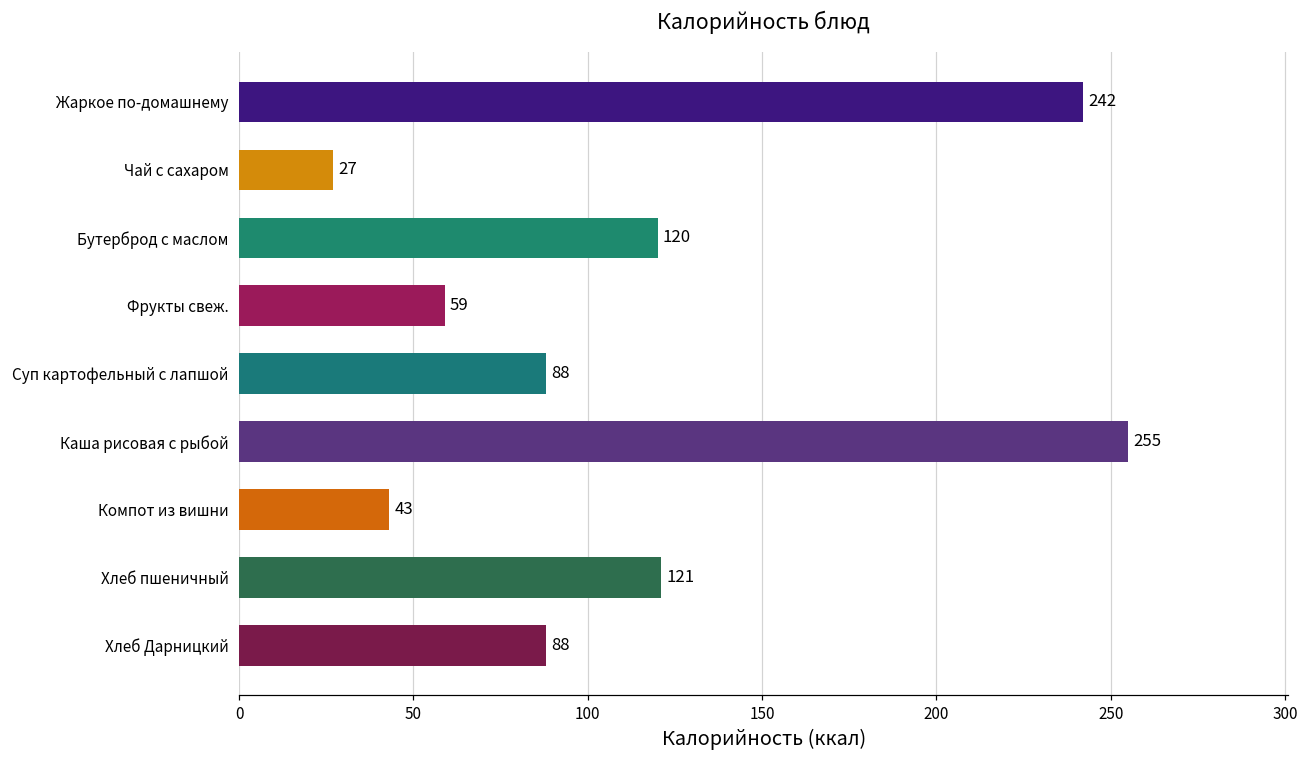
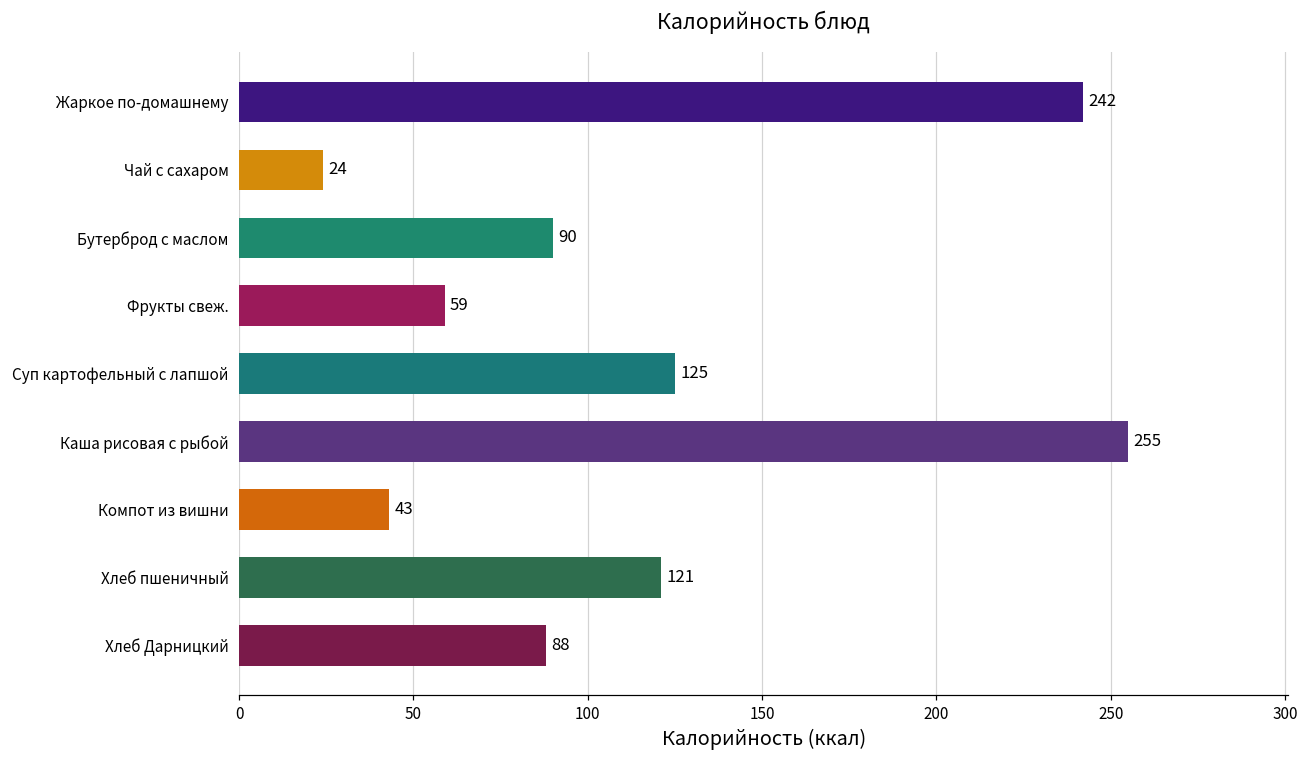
Чай с сахаром: 27 -> 24
Бутерброд с маслом: 120 -> 90
Суп картофельный с лапшой: 88 -> 125
